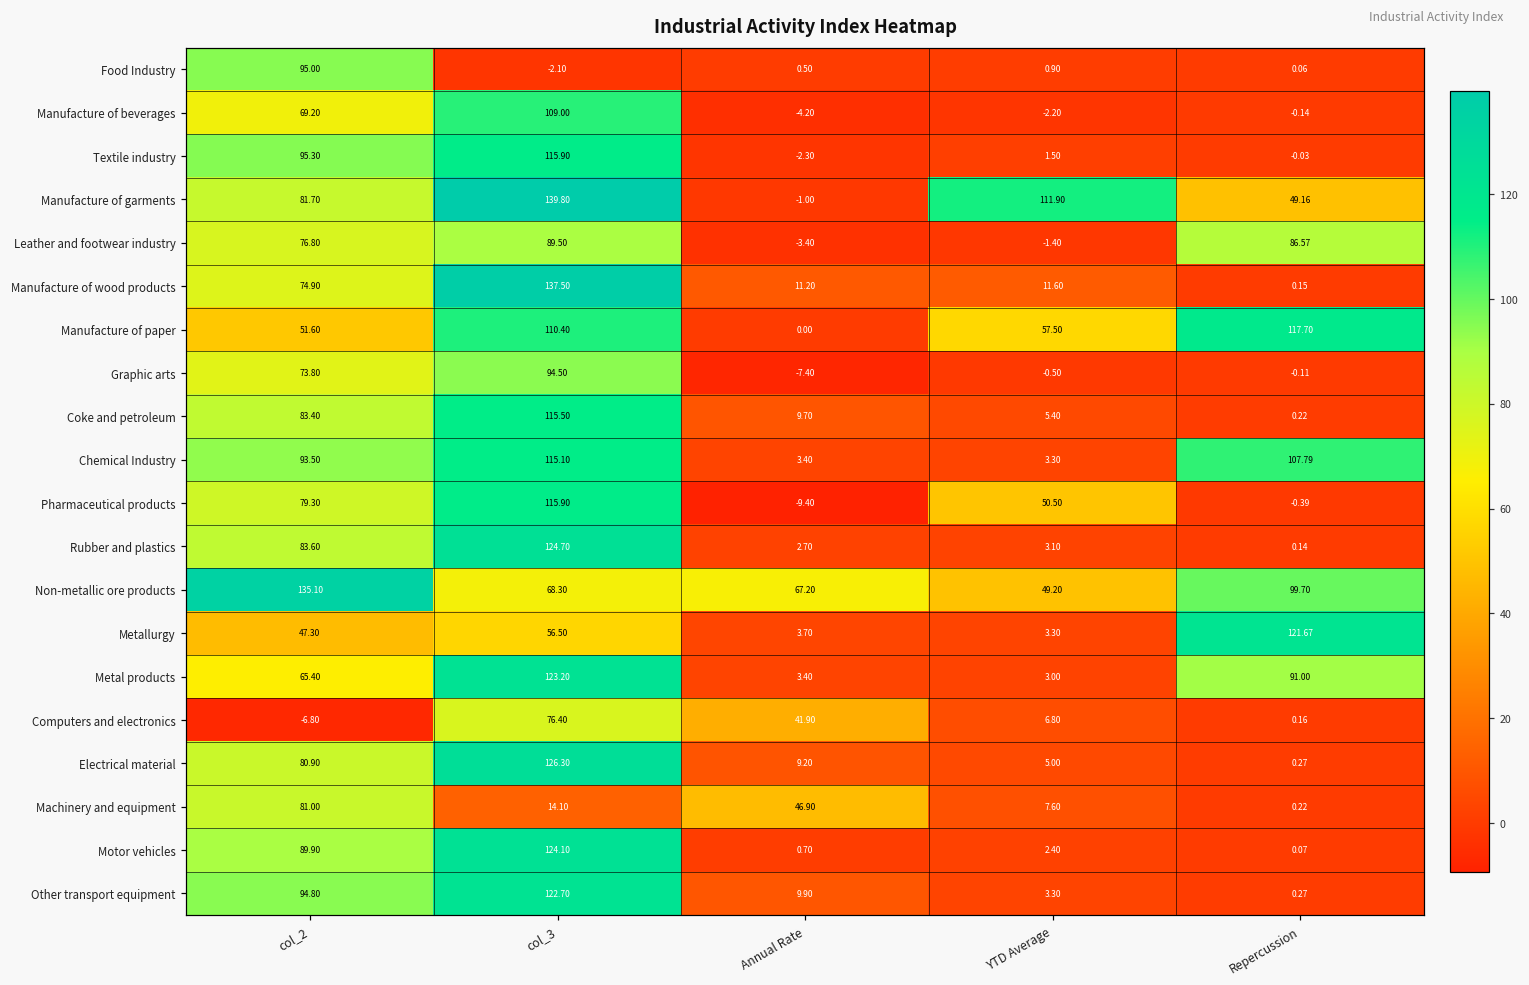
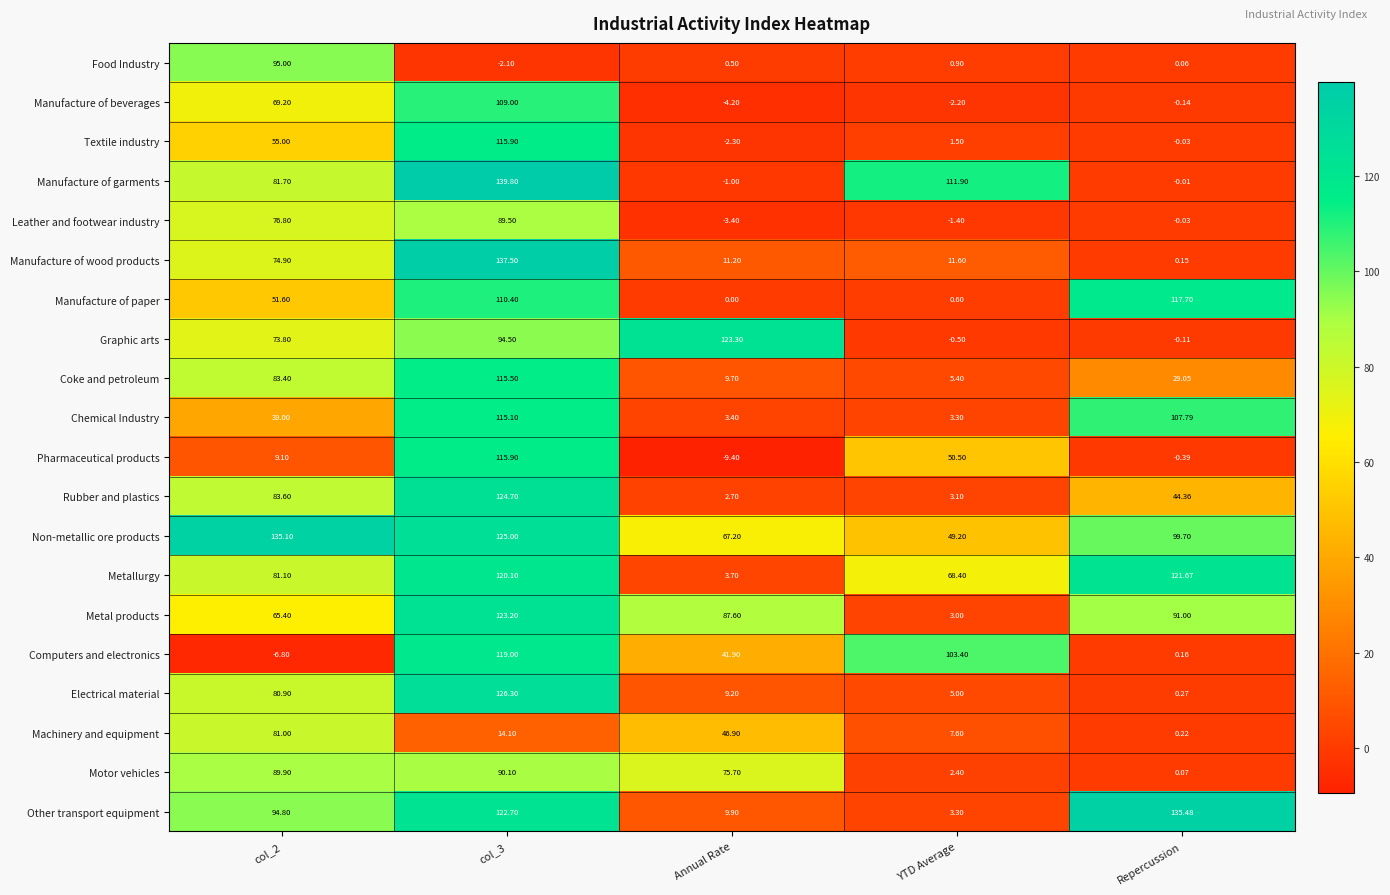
Textile industry, col_2: 95.30 -> 55.00
Manufacture of garments, Repercussion: 49.16 -> -0.01
Leather and footwear industry, Repercussion: 86.57 -> -0.03
Manufacture of paper, YTD Average: 57.50 -> 0.60
Graphic arts, Annual Rate: -7.40 -> 123.30
Coke and petroleum, Repercussion: 0.22 -> 29.05
Chemical Industry, col_2: 93.50 -> 39.00
Pharmaceutical products, col_2: 79.30 -> 9.10
Rubber and plastics, Repercussion: 0.14 -> 44.36
Non-metallic ore products, col_3: 68.30 -> 125.00
Metallurgy, col_2: 47.30 -> 81.10
Metallurgy, col_3: 56.50 -> 120.10
Metallurgy, YTD Average: 3.30 -> 68.40
Metal products, Annual Rate: 3.40 -> 87.60
Computers and electronics, col_3: 76.40 -> 119.00
Computers and electronics, YTD Average: 6.80 -> 103.40
Motor vehicles, col_3: 124.10 -> 90.10
Motor vehicles, Annual Rate: 0.70 -> 75.70
Other transport equipment, Repercussion: 0.27 -> 135.48
